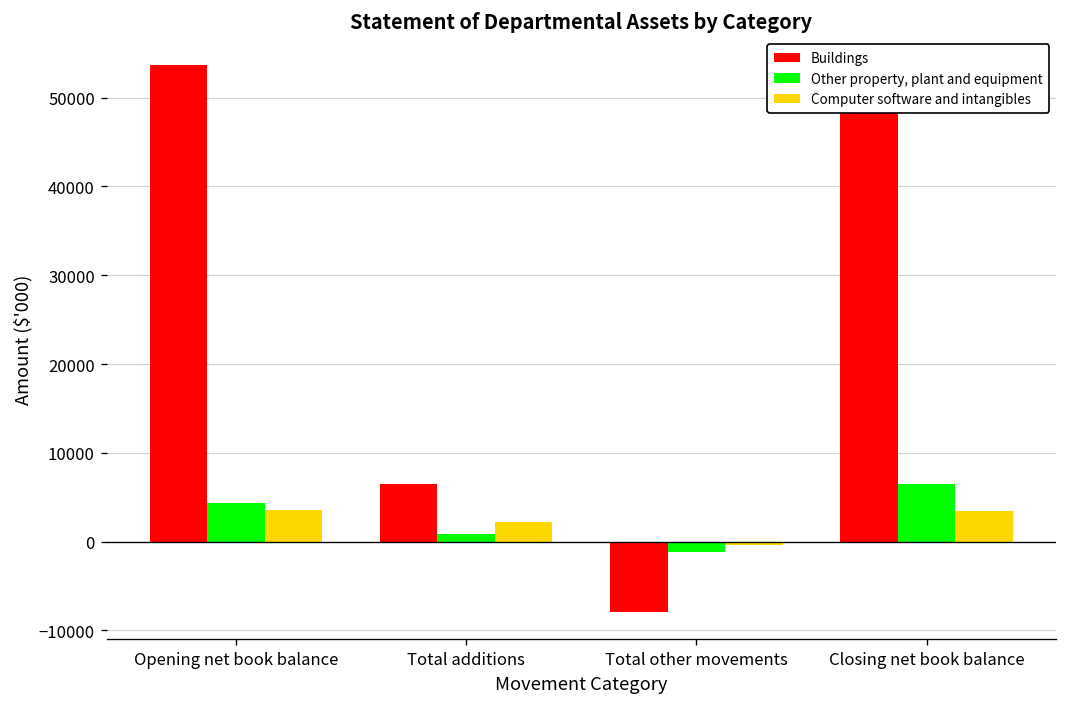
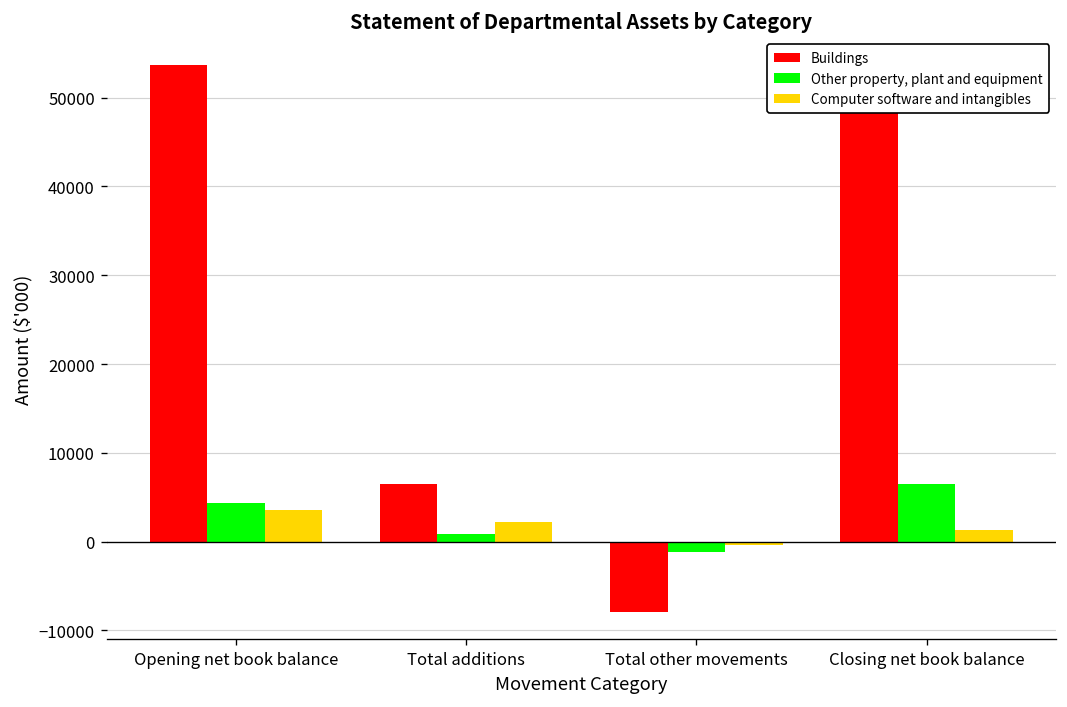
Computer software and intangibles, Closing net book balance: 3000 -> 1000
